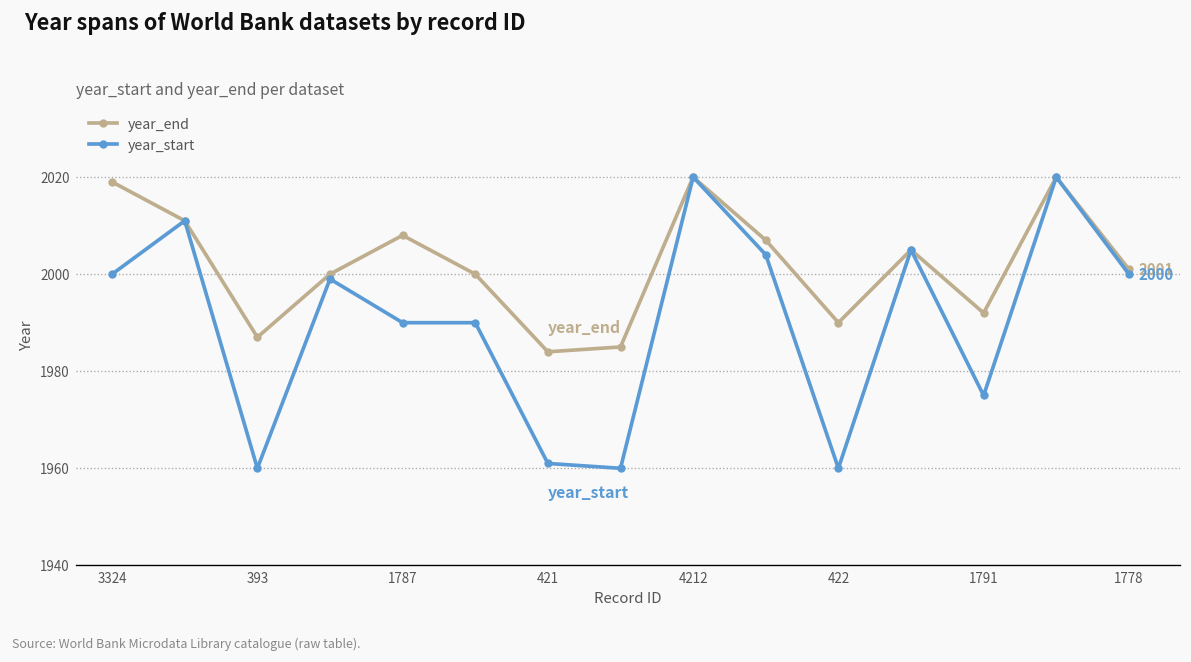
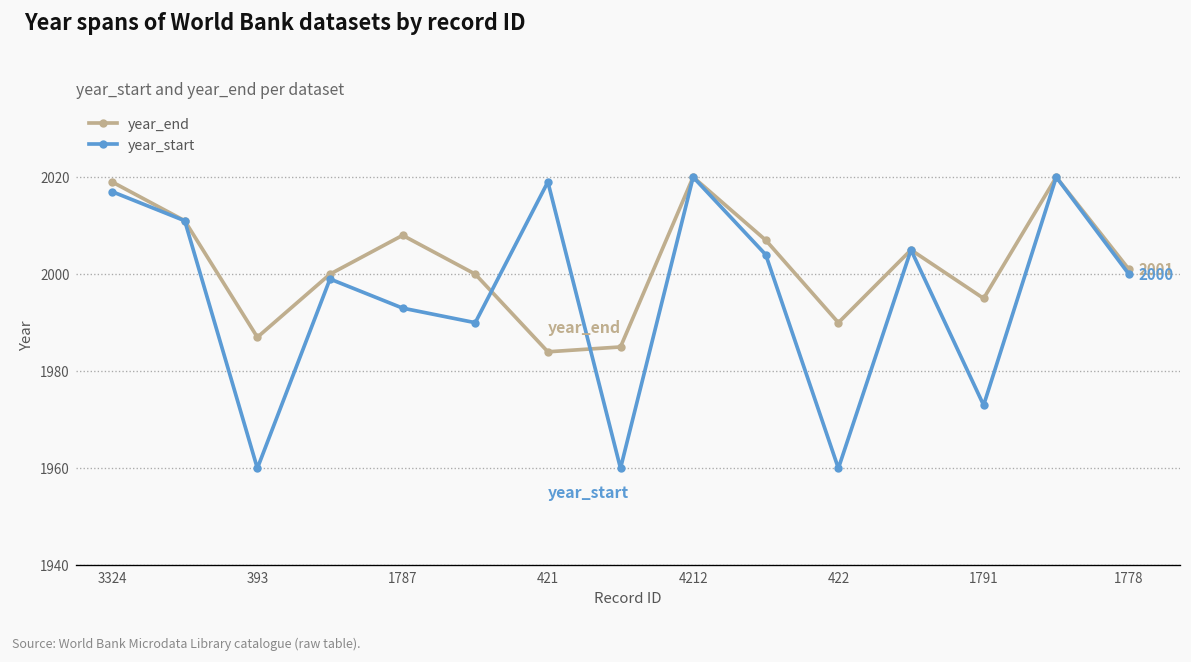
year_start, 3324: 2000 -> 2017
year_start, 1787: 1990 -> 1993
year_start, 421: 1961 -> 2019
year_end, 1791: 1992 -> 1995
year_start, 1791: 1975 -> 1973
